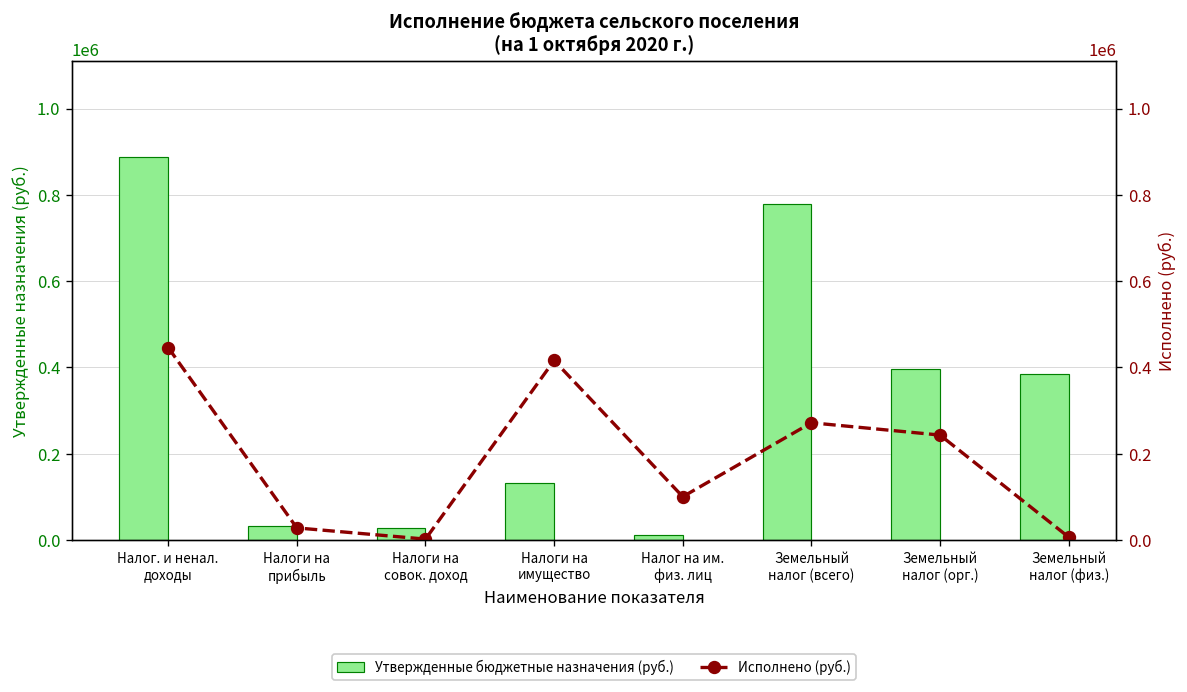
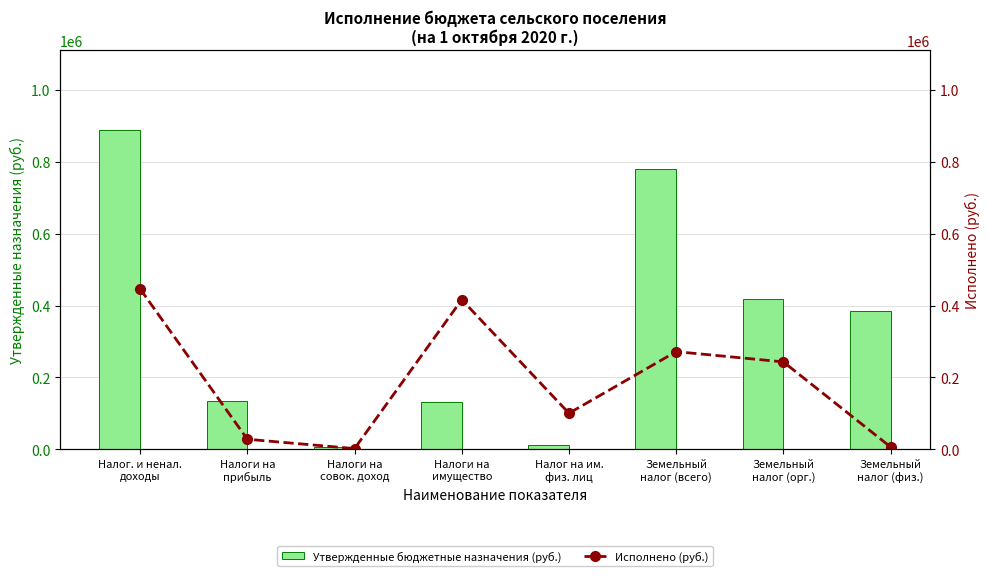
Утвержденные бюджетные назначения (руб.), Налоги на прибыль: 30000 -> 130000
Утвержденные бюджетные назначения (руб.), Налоги на совок. доход: 30000 -> 10000
Утвержденные бюджетные назначения (руб.), Земельный налог (орг.): 400000 -> 420000
